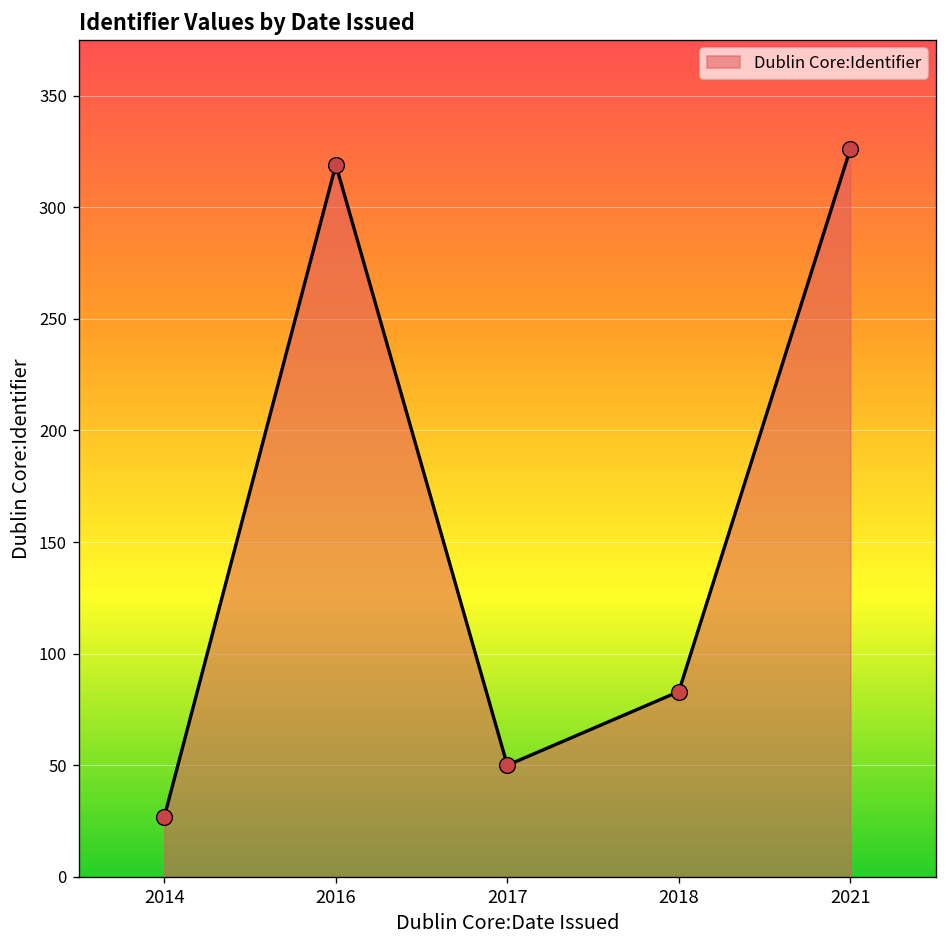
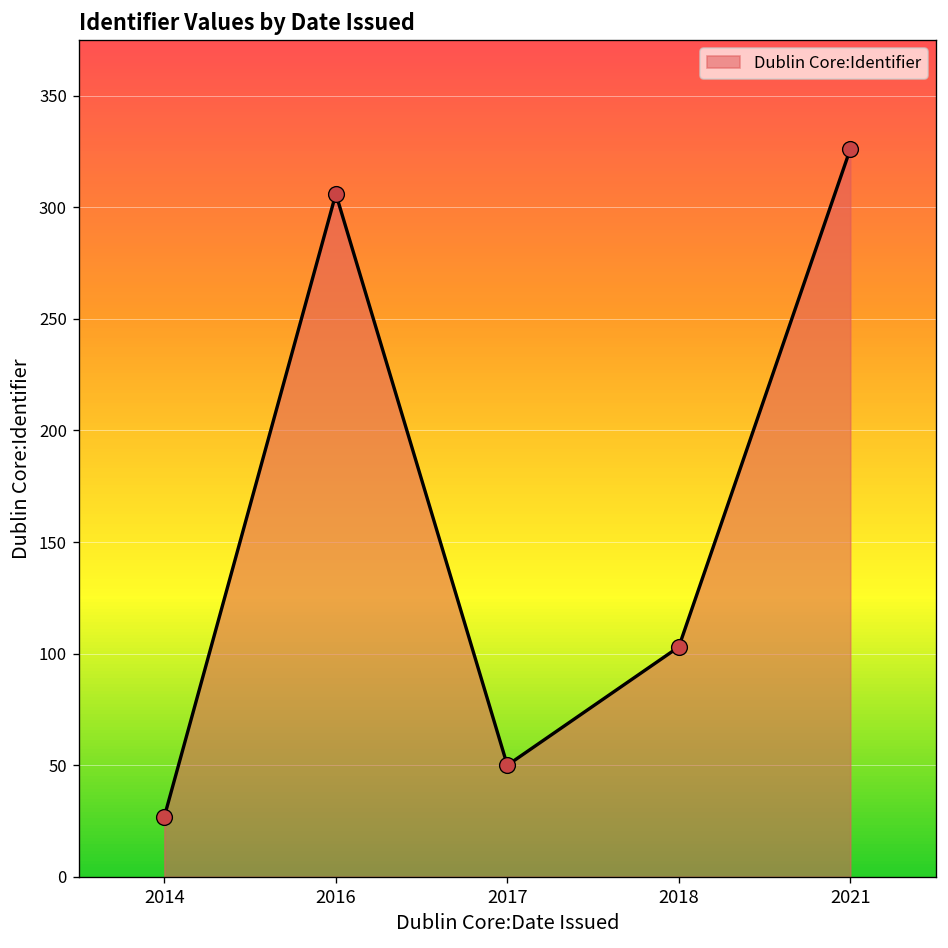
2016: 319 -> 306
2018: 83 -> 103
